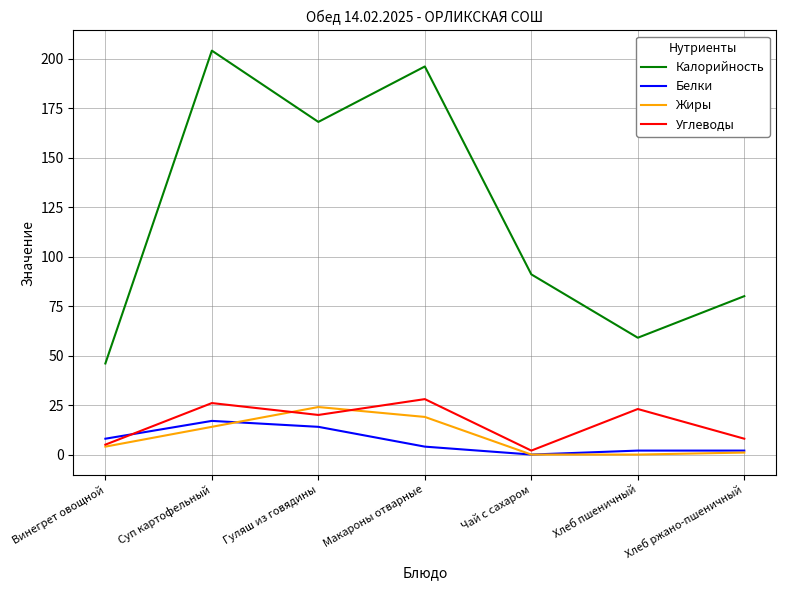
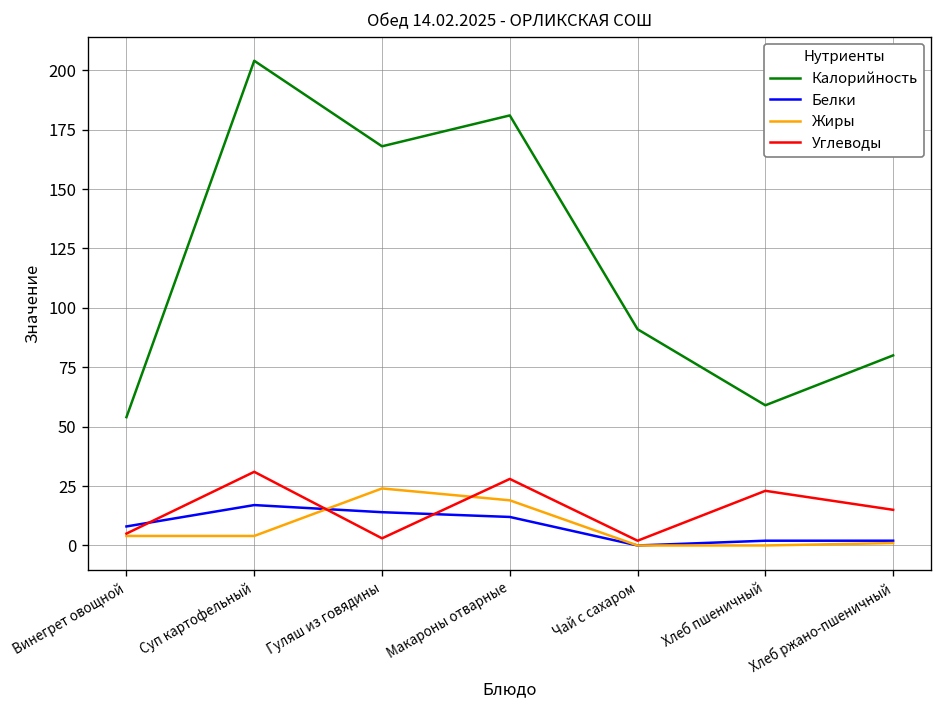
Калорийность, Винегрет овощной: 46 -> 54
Жиры, Суп картофельный: 14 -> 4
Углеводы, Суп картофельный: 26 -> 31
Углеводы, Гуляш из говядины: 20 -> 3
Калорийность, Макароны отварные: 196 -> 181
Белки, Макароны отварные: 4 -> 12
Углеводы, Хлеб ржано-пшеничный: 8 -> 15
